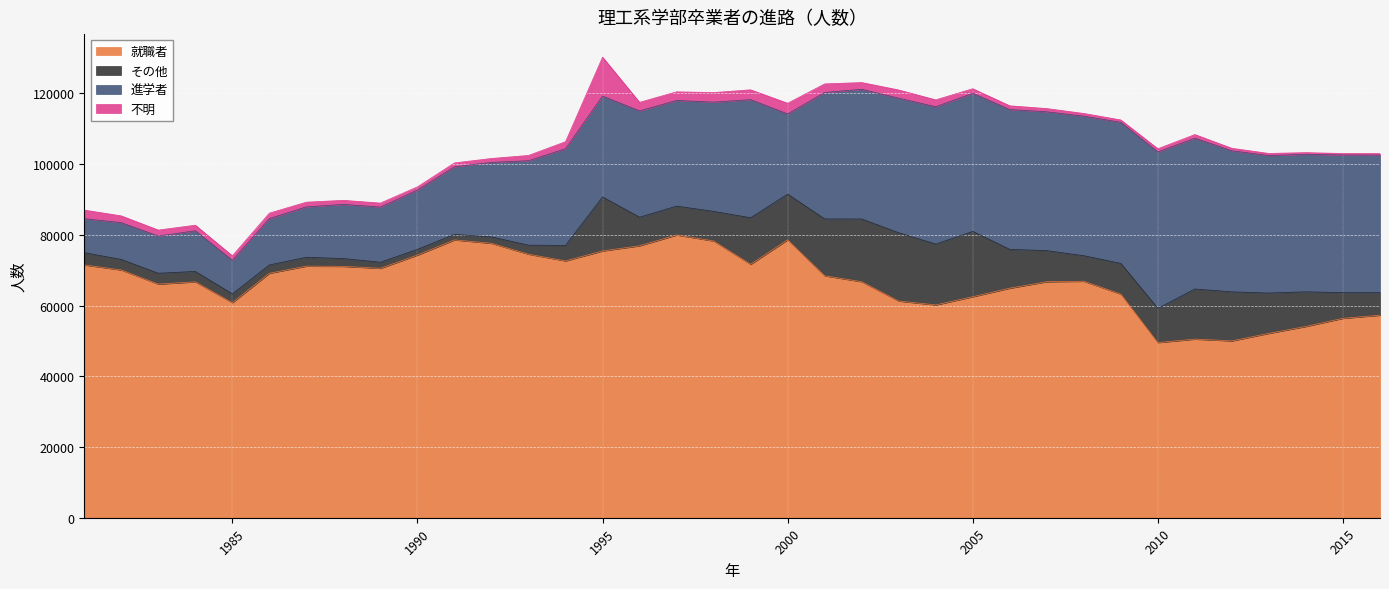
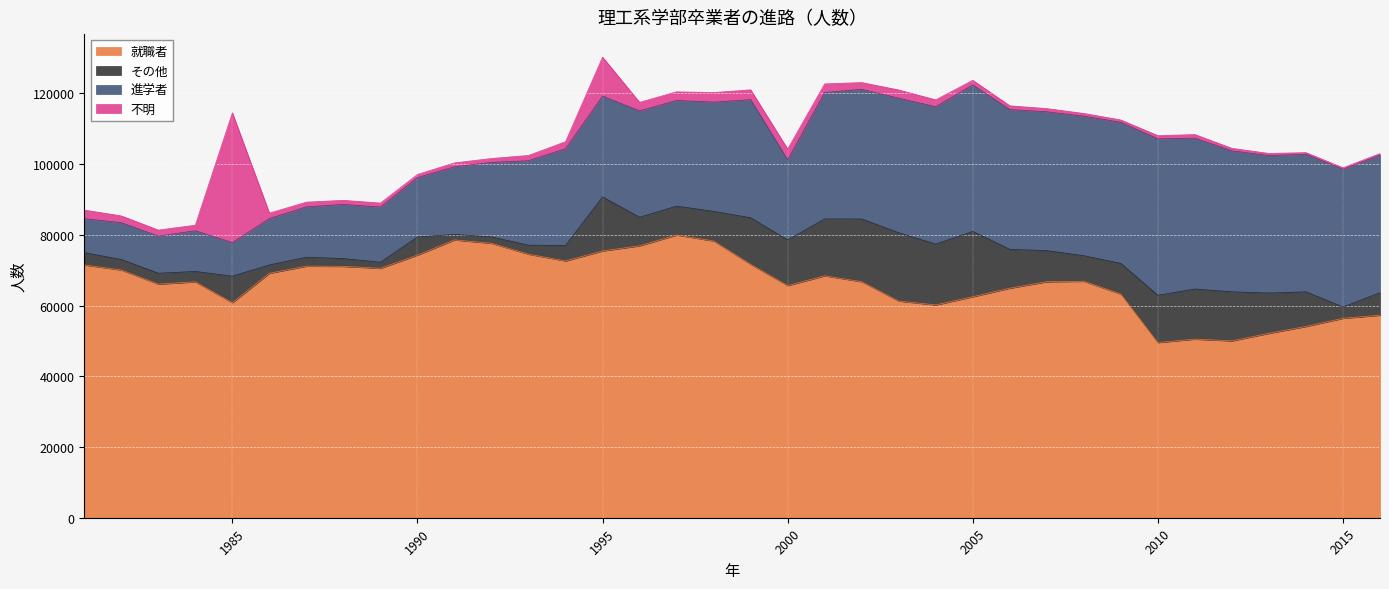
その他, 1985: 2000 -> 8000
不明, 1985: 1000 -> 37000
その他, 1990: 2000 -> 5000
就職者, 2000: 79000 -> 66000
進学者, 2005: 39000 -> 41000
その他, 2010: 10000 -> 13000
その他, 2015: 7000 -> 3000
